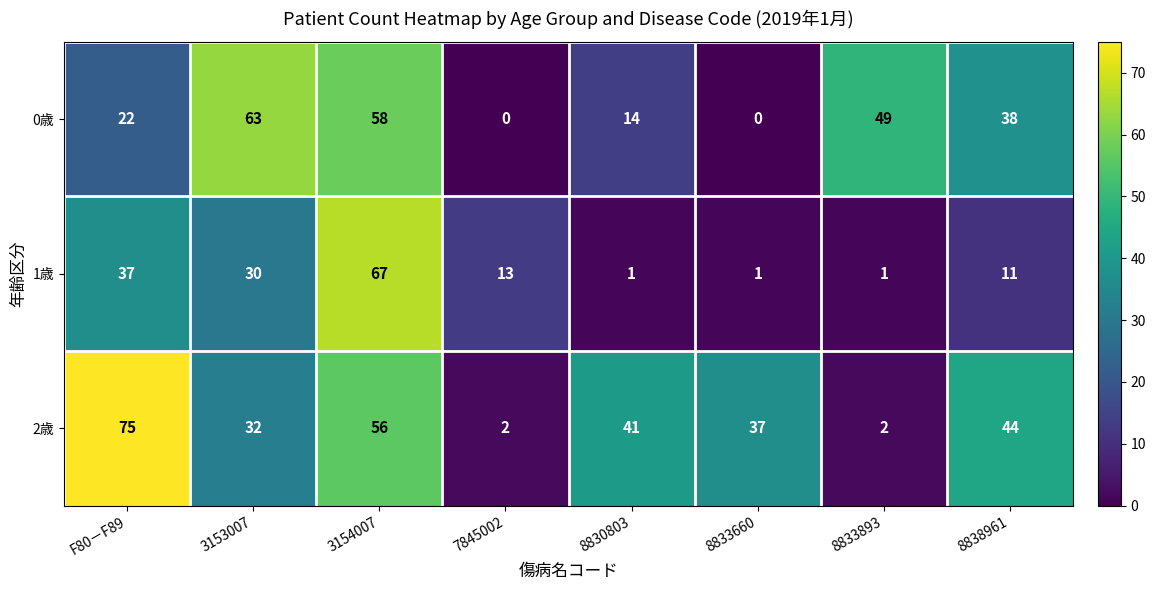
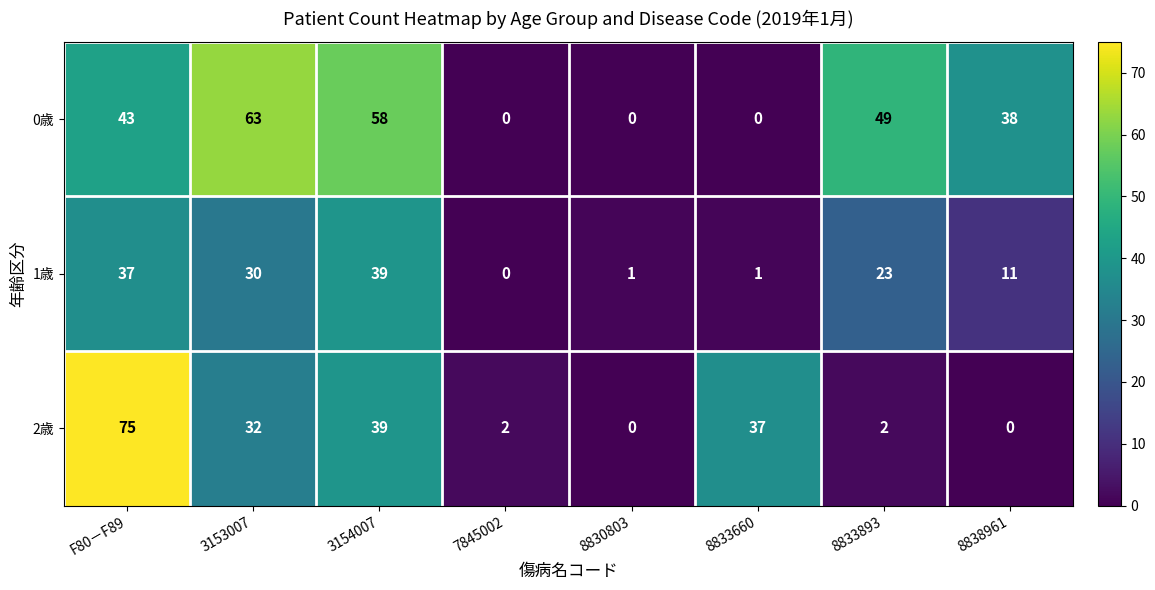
0歳, F80－F89: 22 -> 43
0歳, 8830803: 14 -> 0
1歳, 3154007: 67 -> 39
1歳, 7845002: 13 -> 0
1歳, 8833893: 1 -> 23
2歳, 3154007: 56 -> 39
2歳, 8830803: 41 -> 0
2歳, 8838961: 44 -> 0
